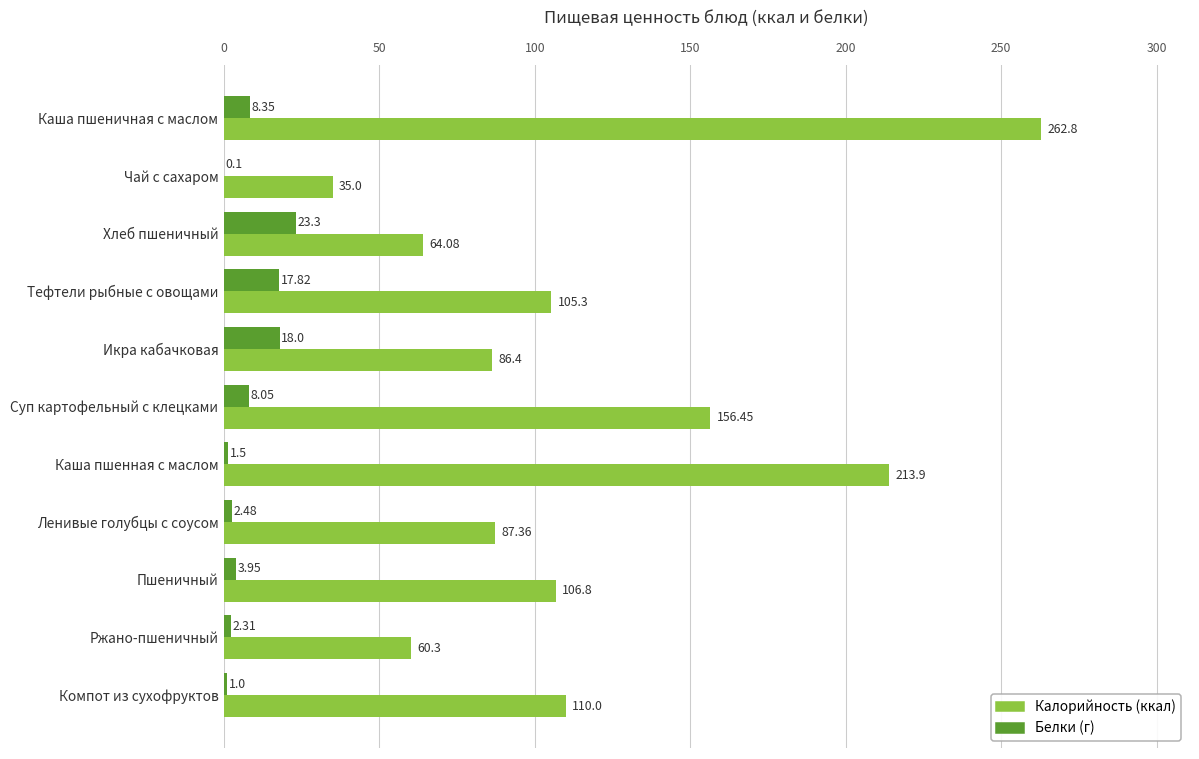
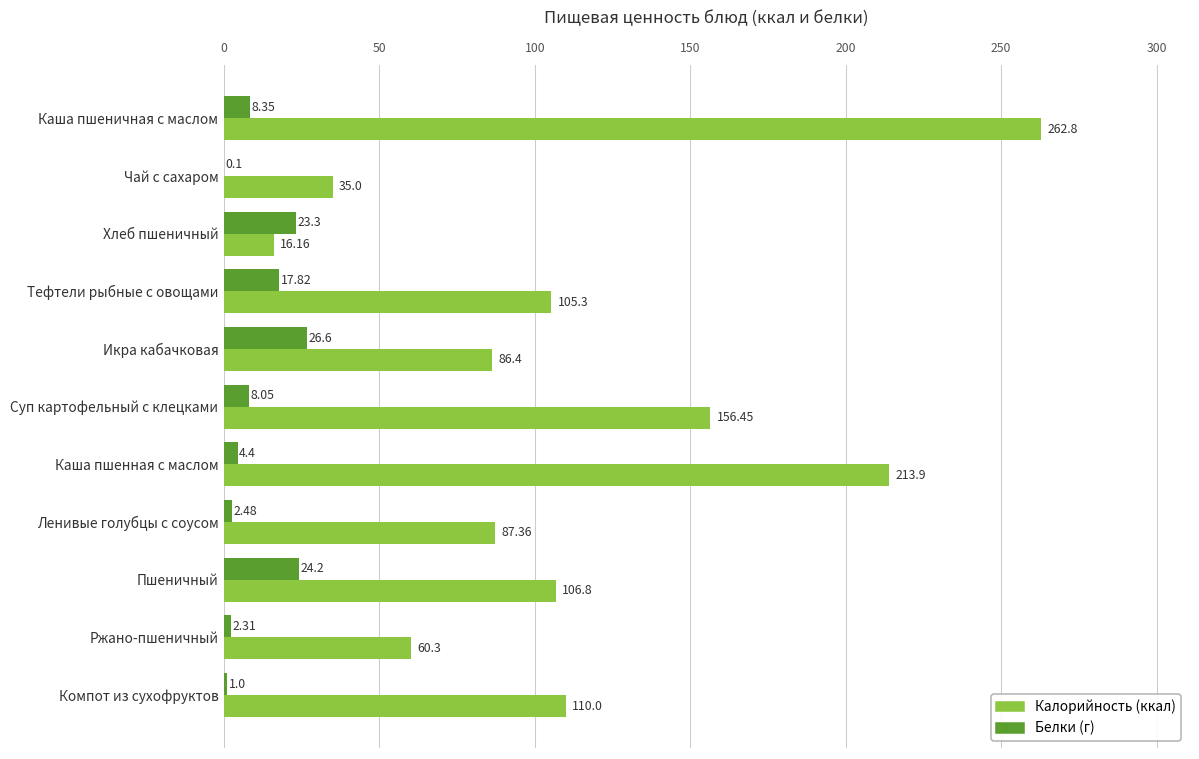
Калорийность (ккал), Хлеб пшеничный: 64.08 -> 16.16
Белки (г), Икра кабачковая: 18.0 -> 26.6
Белки (г), Каша пшенная с маслом: 1.5 -> 4.4
Белки (г), Пшеничный: 3.95 -> 24.2
